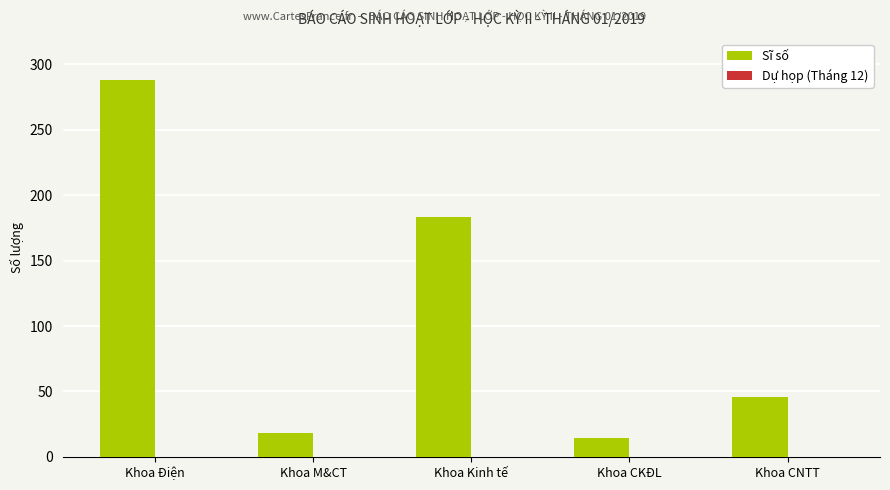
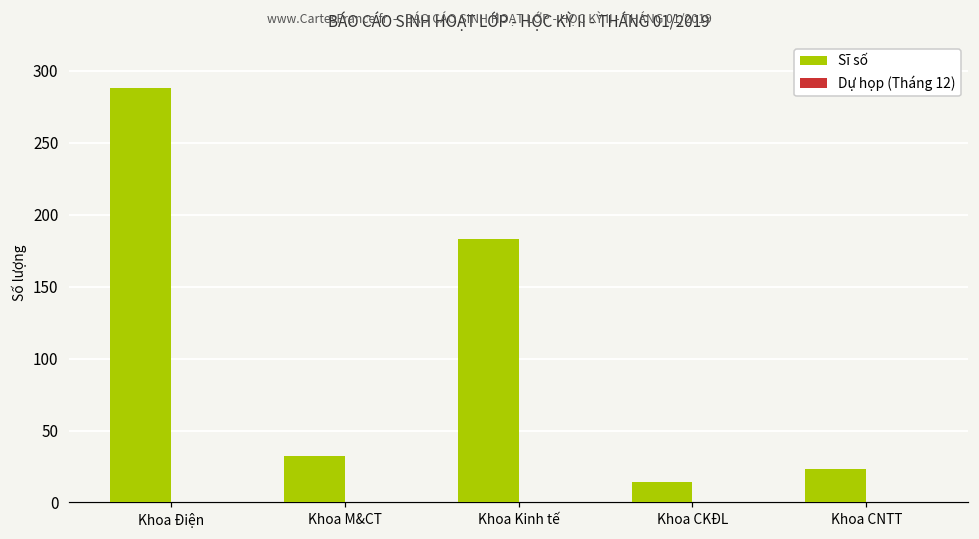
Sĩ số, Khoa M&CT: 18 -> 32
Sĩ số, Khoa CNTT: 46 -> 23
